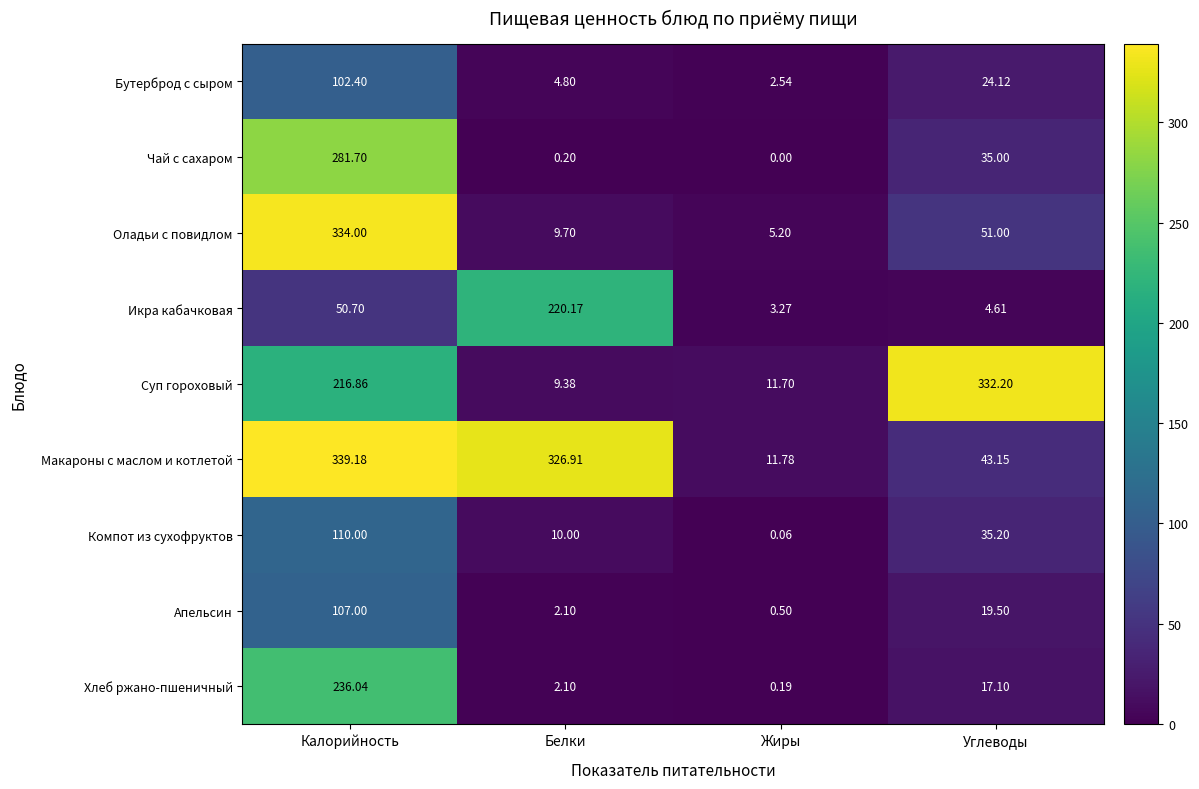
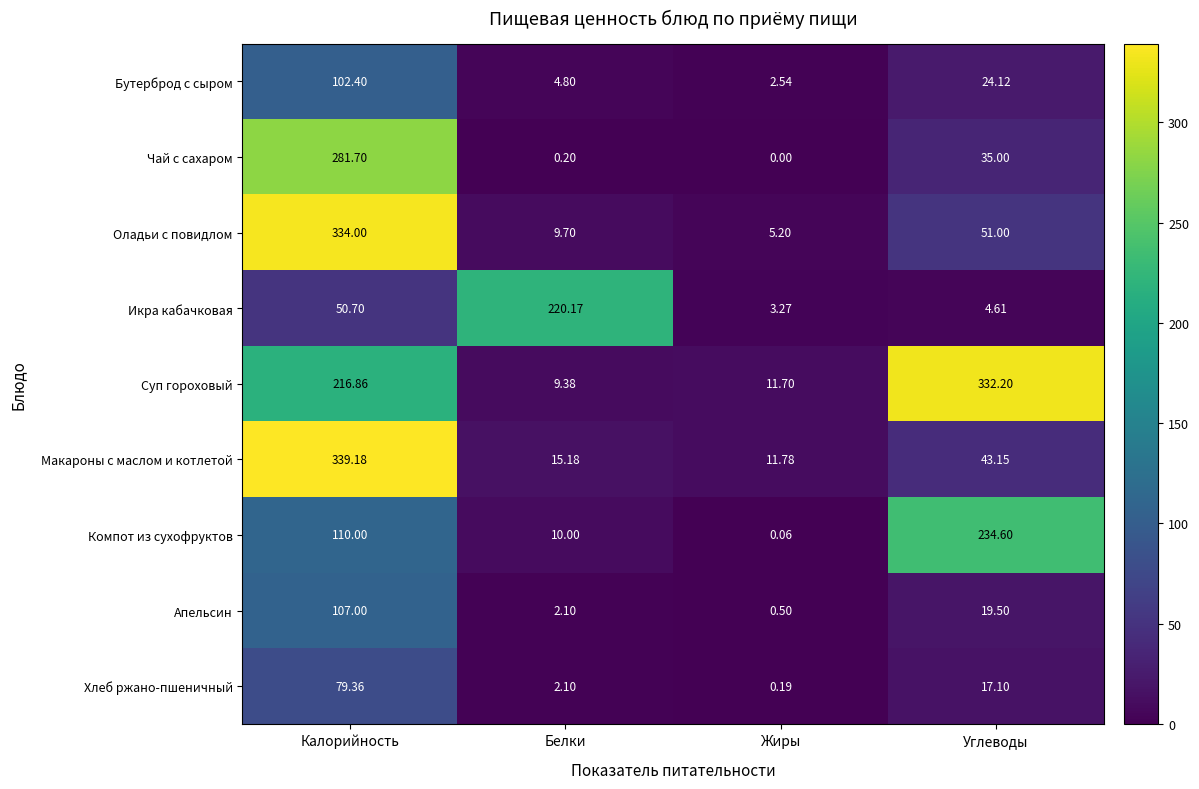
Макароны с маслом и котлетой, Белки: 326.91 -> 15.18
Компот из сухофруктов, Углеводы: 35.20 -> 234.60
Хлеб ржано-пшеничный, Калорийность: 236.04 -> 79.36
